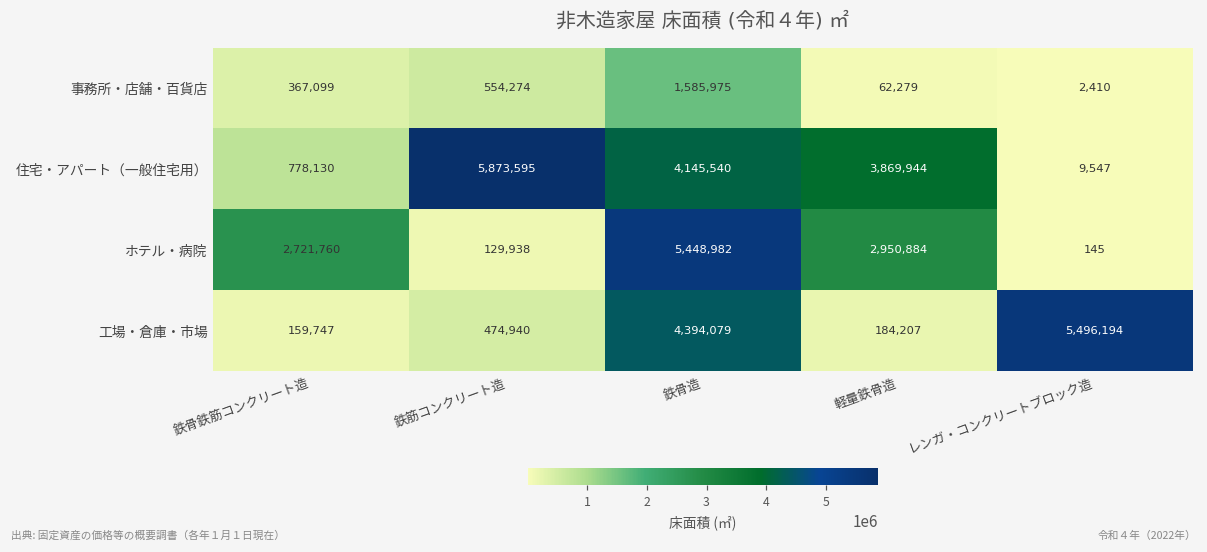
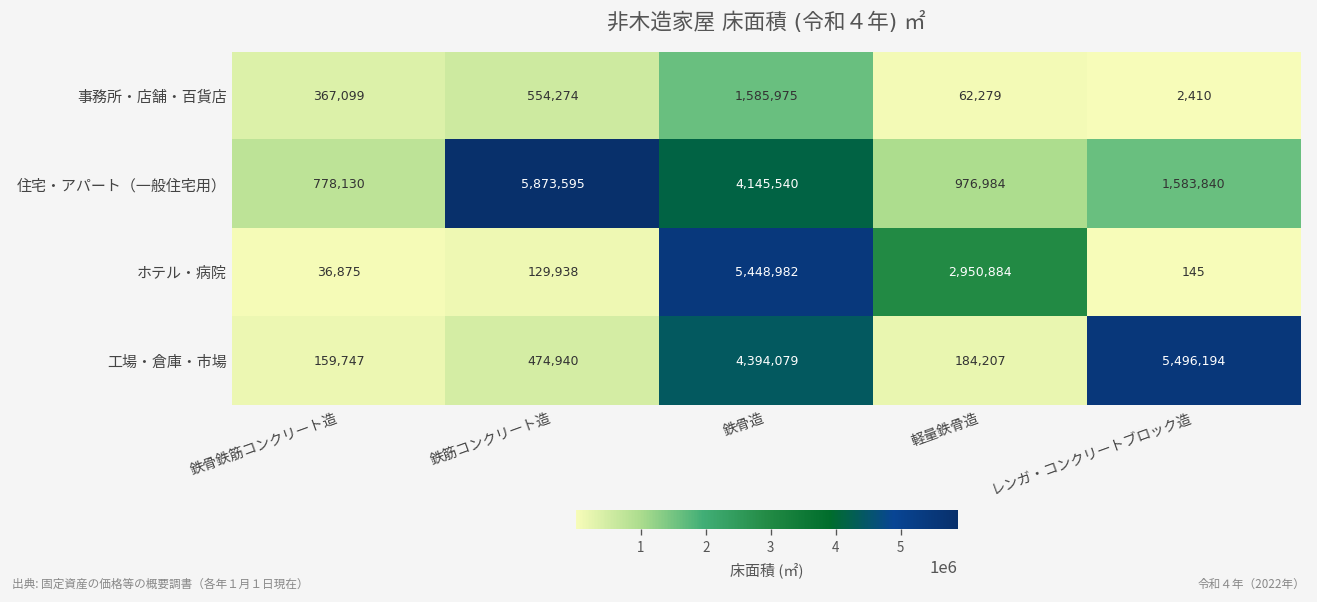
住宅・アパート（一般住宅用）, 軽量鉄骨造: 3,869,944 -> 976,984
住宅・アパート（一般住宅用）, レンガ・コンクリートブロック造: 9,547 -> 1,583,840
ホテル・病院, 鉄骨鉄筋コンクリート造: 2,721,760 -> 36,875
